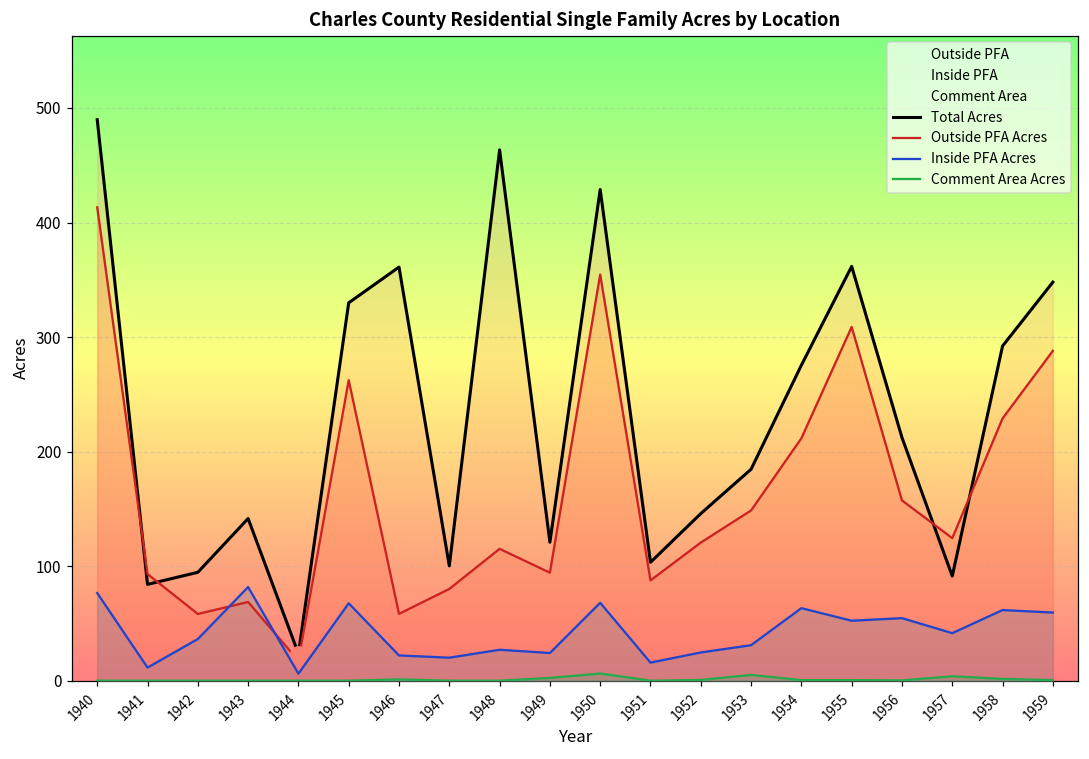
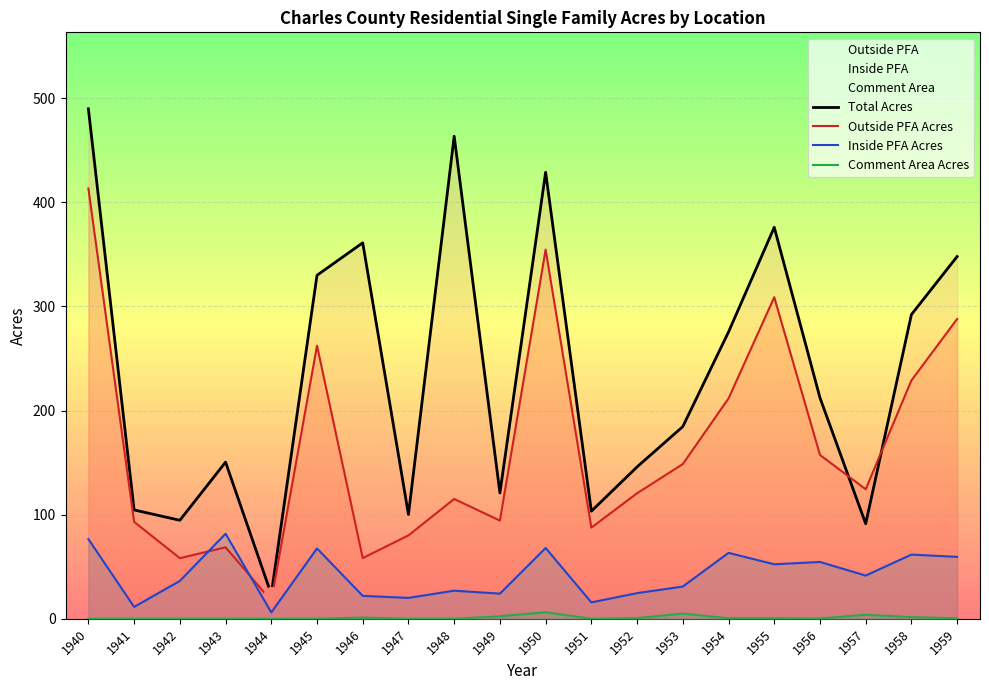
Total Acres, 1941: 84 -> 105
Total Acres, 1943: 142 -> 150
Total Acres, 1955: 362 -> 376
